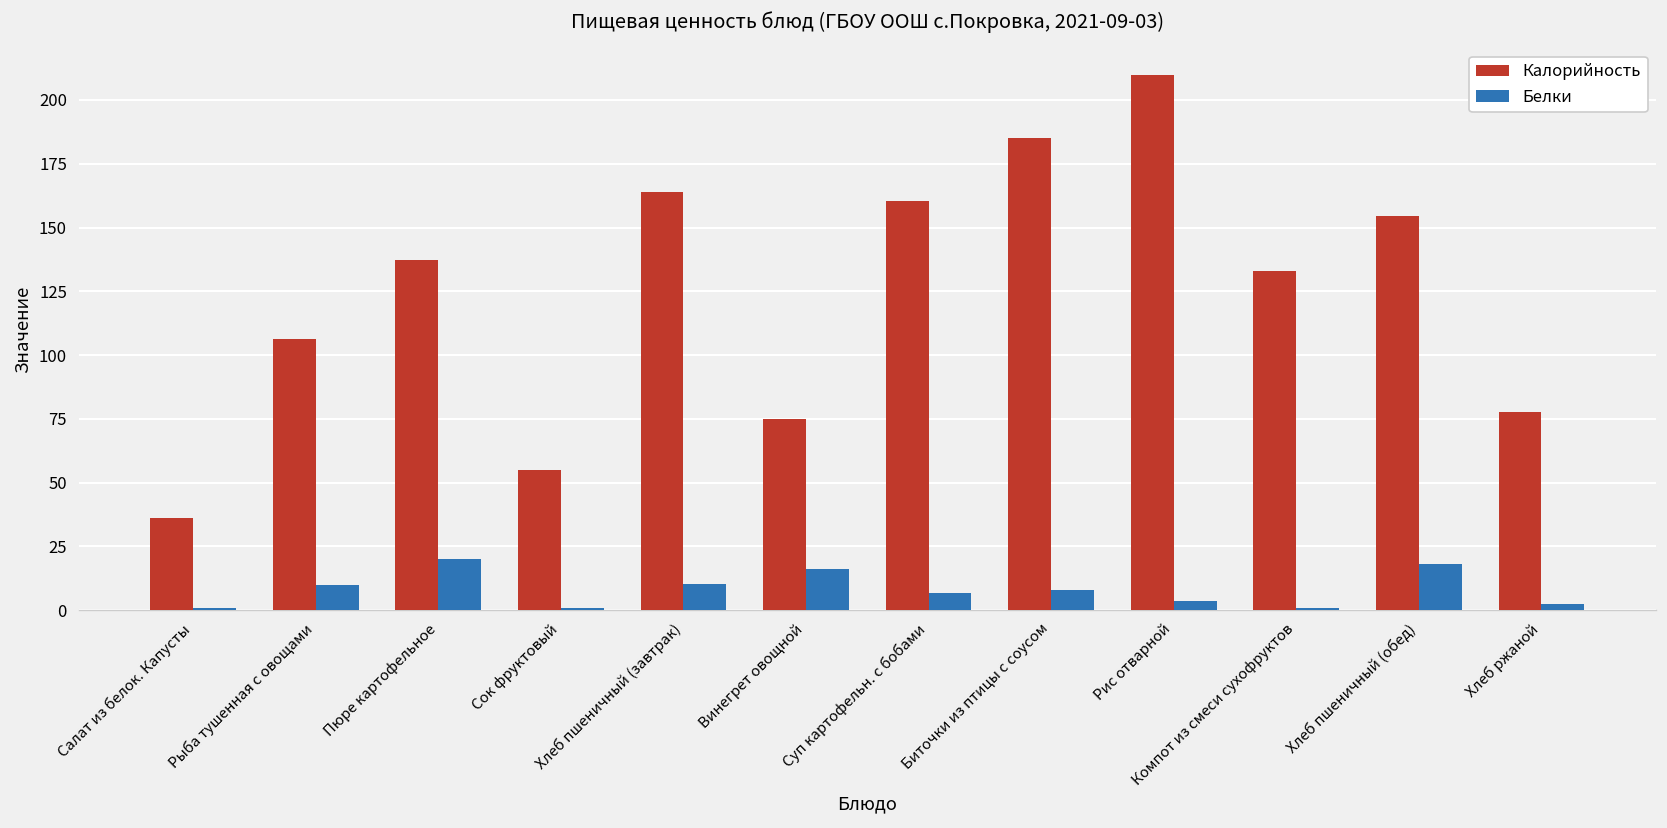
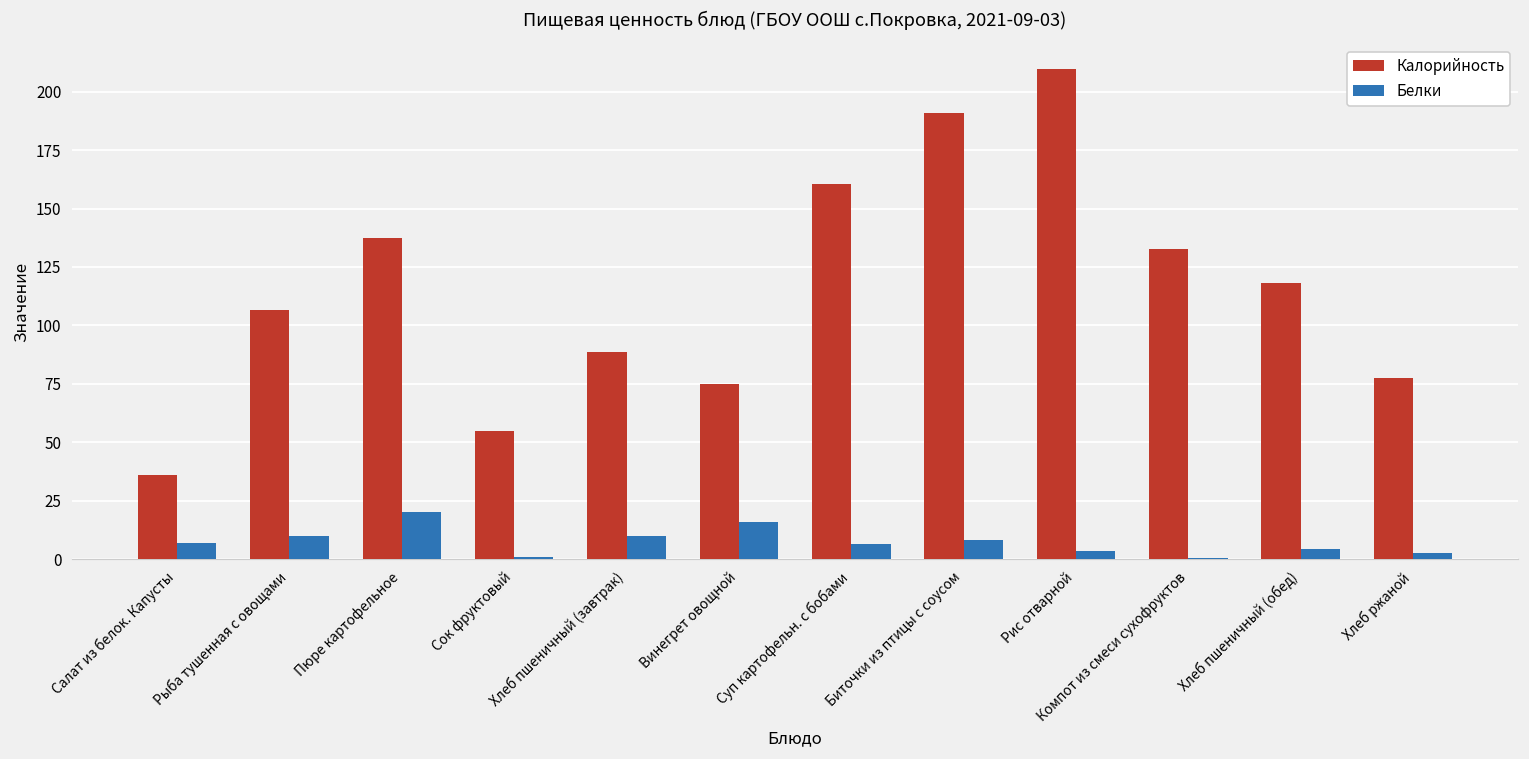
Белки, Салат из белок. Капусты: 1 -> 7
Калорийность, Хлеб пшеничный (завтрак): 164 -> 89
Калорийность, Биточки из птицы с соусом: 185 -> 191
Калорийность, Хлеб пшеничный (обед): 155 -> 118
Белки, Хлеб пшеничный (обед): 18 -> 4
